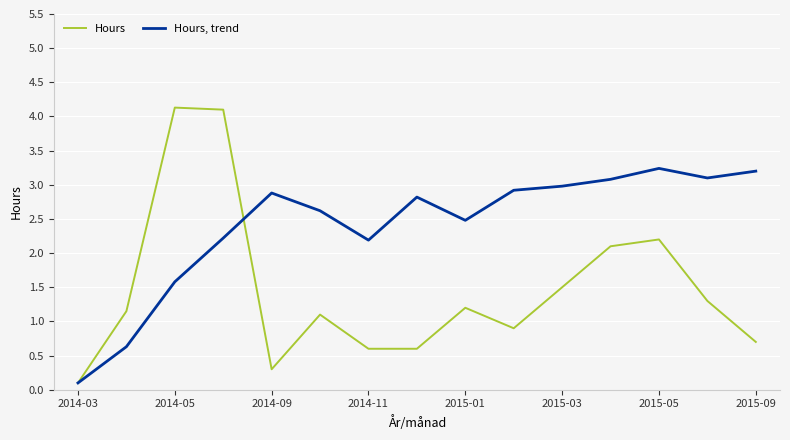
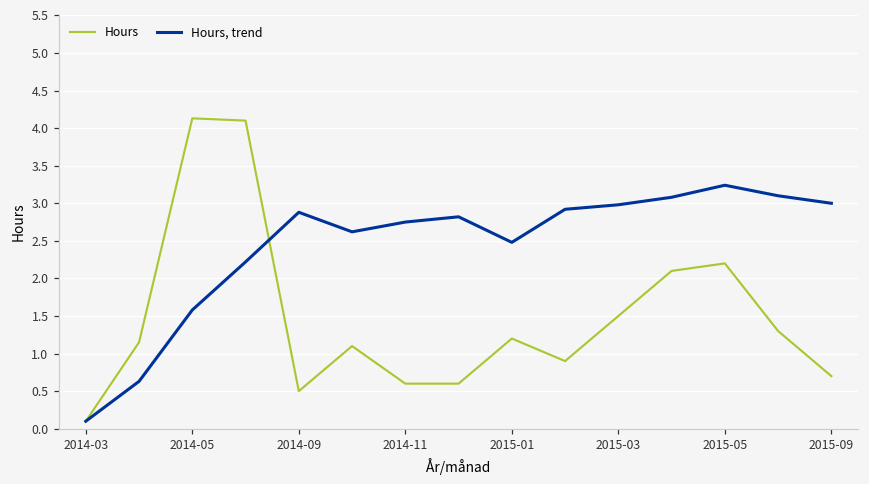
Hours, 2014-09: 0.3 -> 0.5
Hours, trend, 2014-11: 2.2 -> 2.8
Hours, trend, 2015-09: 3.2 -> 3.0
